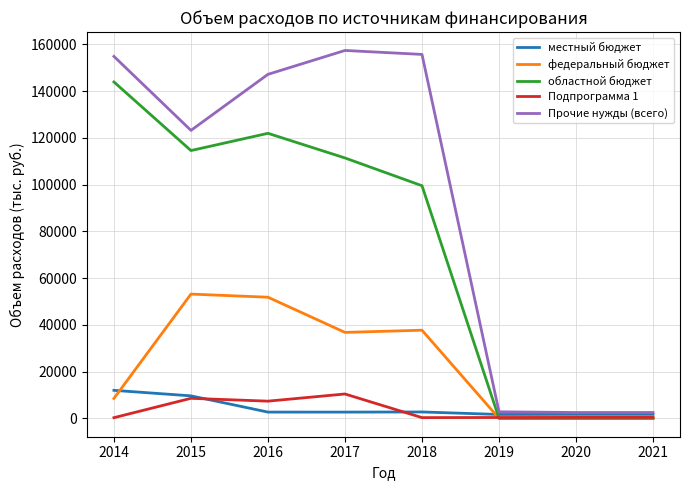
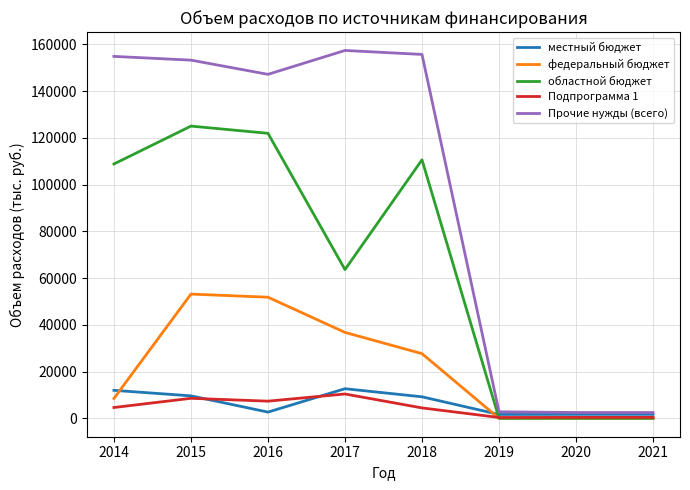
областной бюджет, 2014: 144000 -> 109000
Подпрограмма 1, 2014: 0 -> 5000
областной бюджет, 2015: 115000 -> 125000
Прочие нужды (всего), 2015: 123000 -> 153000
местный бюджет, 2017: 3000 -> 13000
областной бюджет, 2017: 111000 -> 64000
местный бюджет, 2018: 3000 -> 9000
федеральный бюджет, 2018: 38000 -> 28000
областной бюджет, 2018: 100000 -> 111000
Подпрограмма 1, 2018: 0 -> 4000
